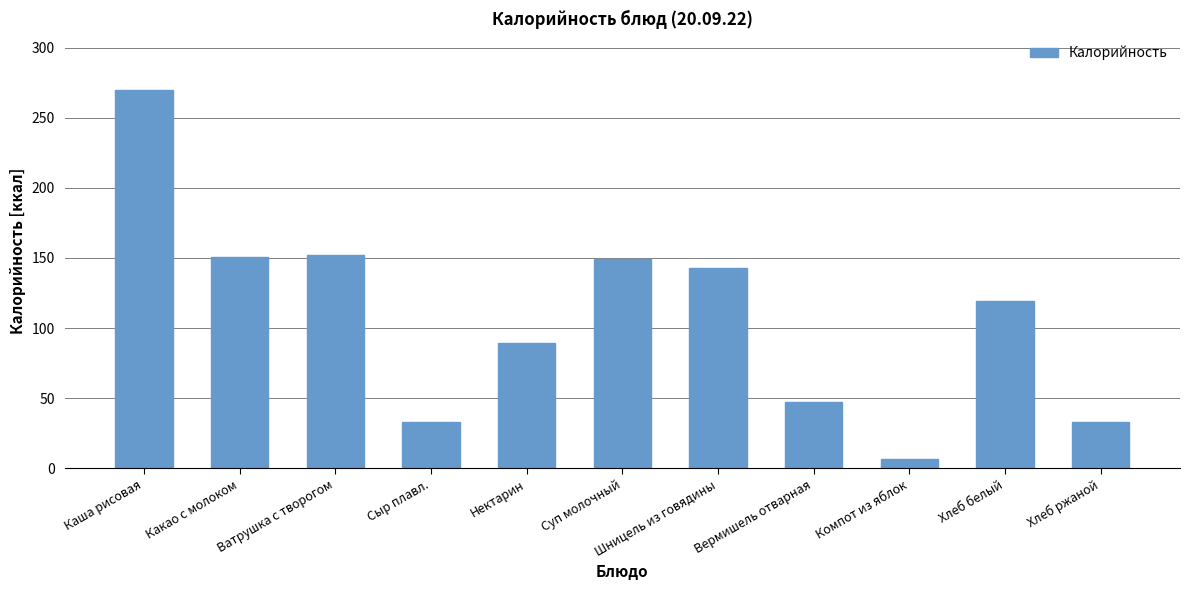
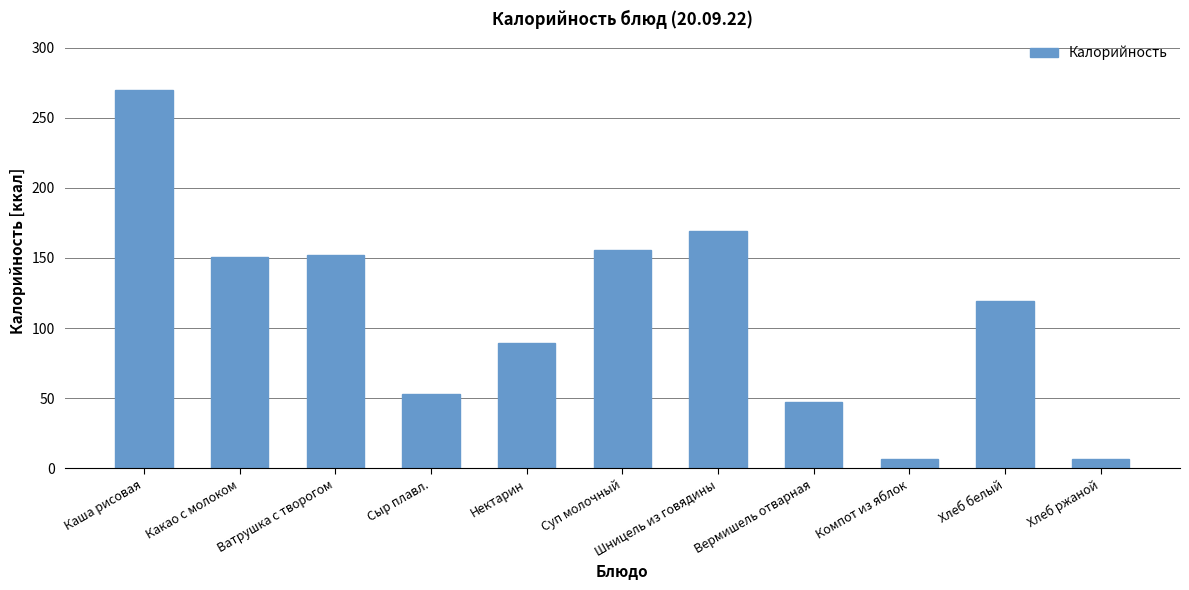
Сыр плавл.: 33 -> 53
Суп молочный: 149 -> 156
Шницель из говядины: 143 -> 169
Хлеб ржаной: 33 -> 7
